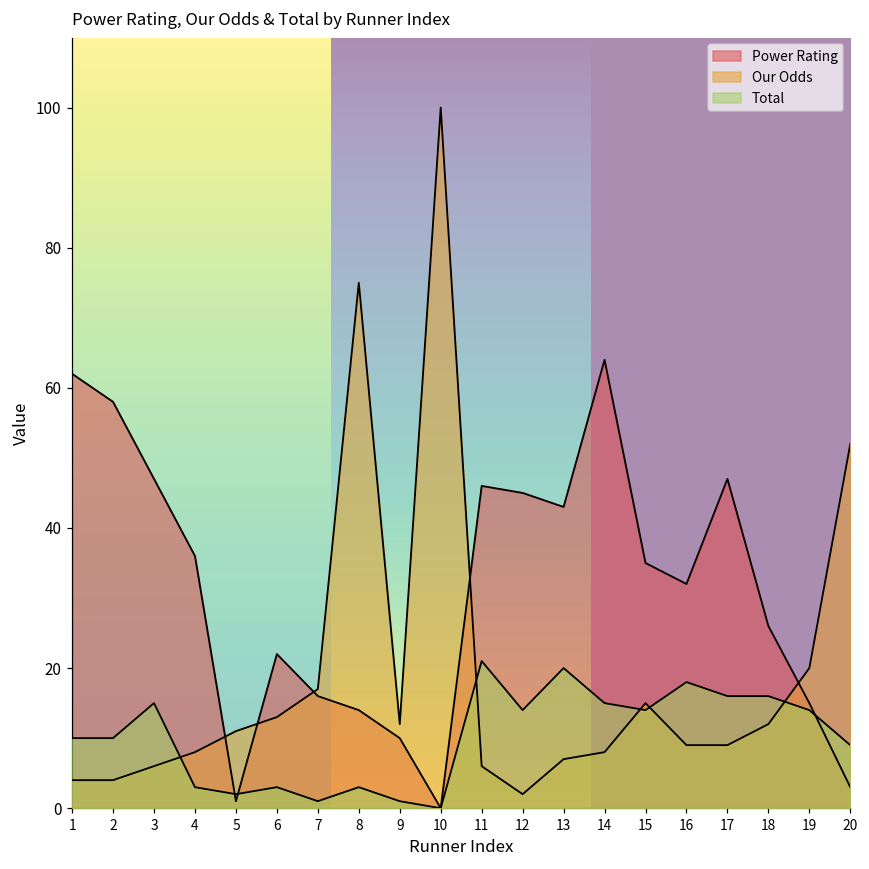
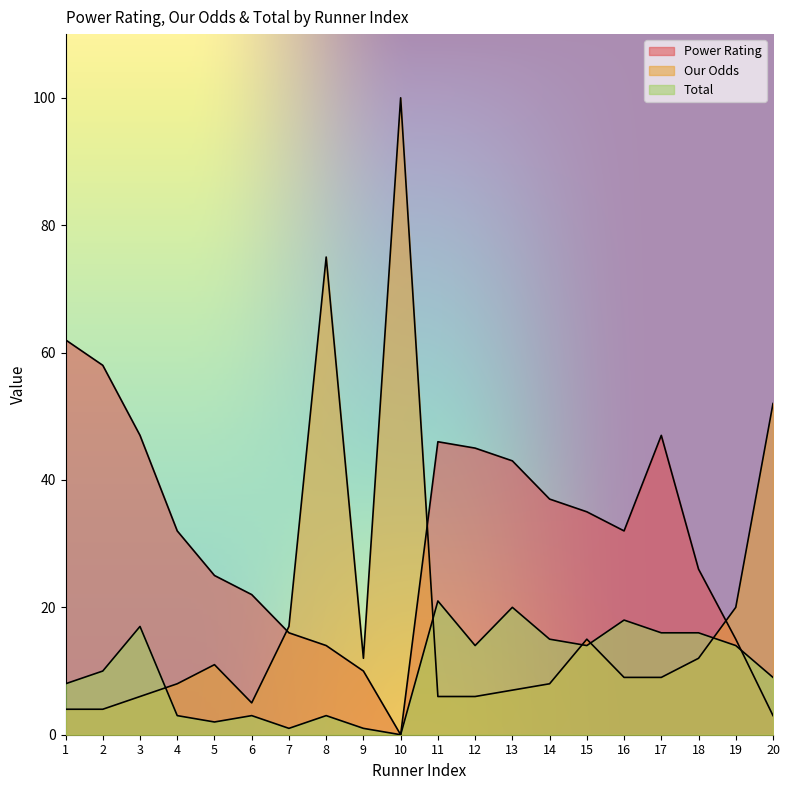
Total, 1: 10 -> 8
Total, 3: 15 -> 17
Power Rating, 4: 36 -> 32
Power Rating, 5: 1 -> 25
Our Odds, 6: 13 -> 5
Our Odds, 12: 2 -> 6
Power Rating, 14: 64 -> 37
